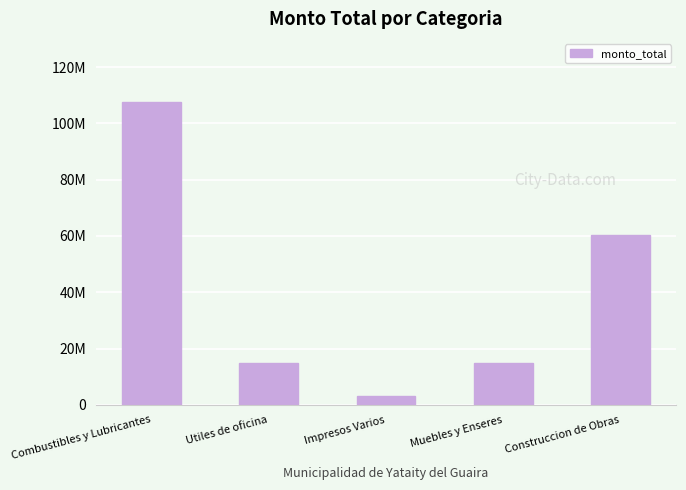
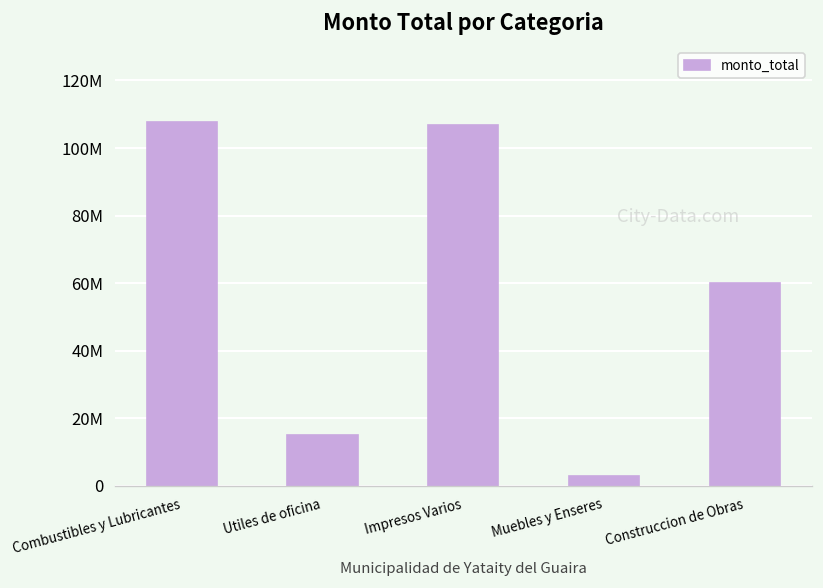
Impresos Varios: 3000000 -> 107000000
Muebles y Enseres: 15000000 -> 3000000
